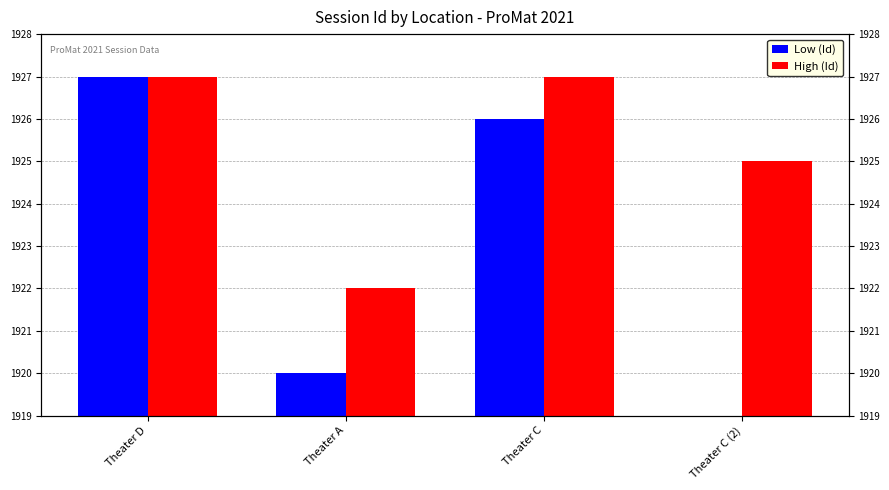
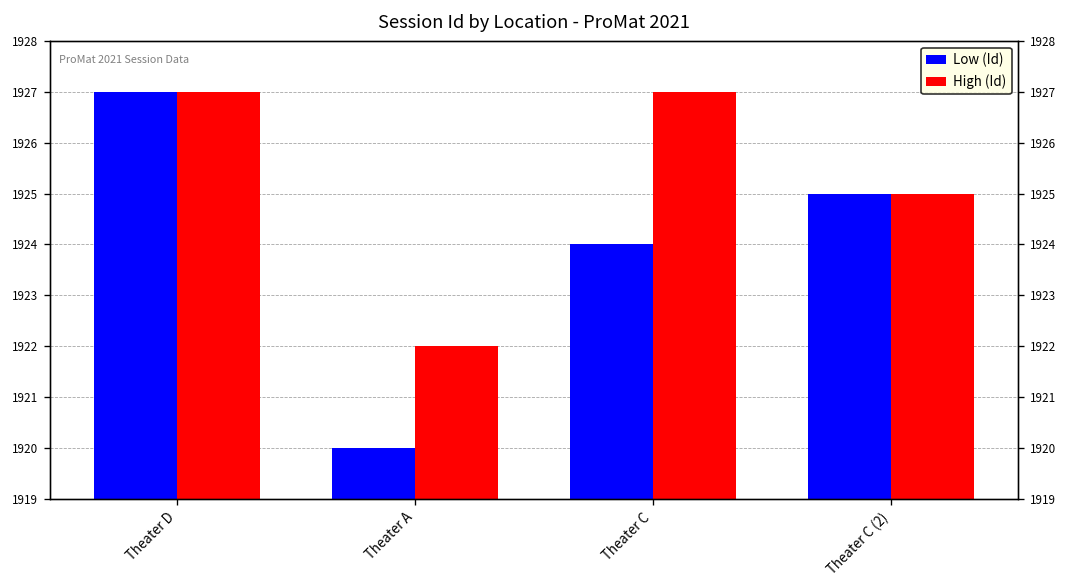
Low (Id), Theater C: 1926 -> 1924
Low (Id), Theater C (2): 1919 -> 1925
